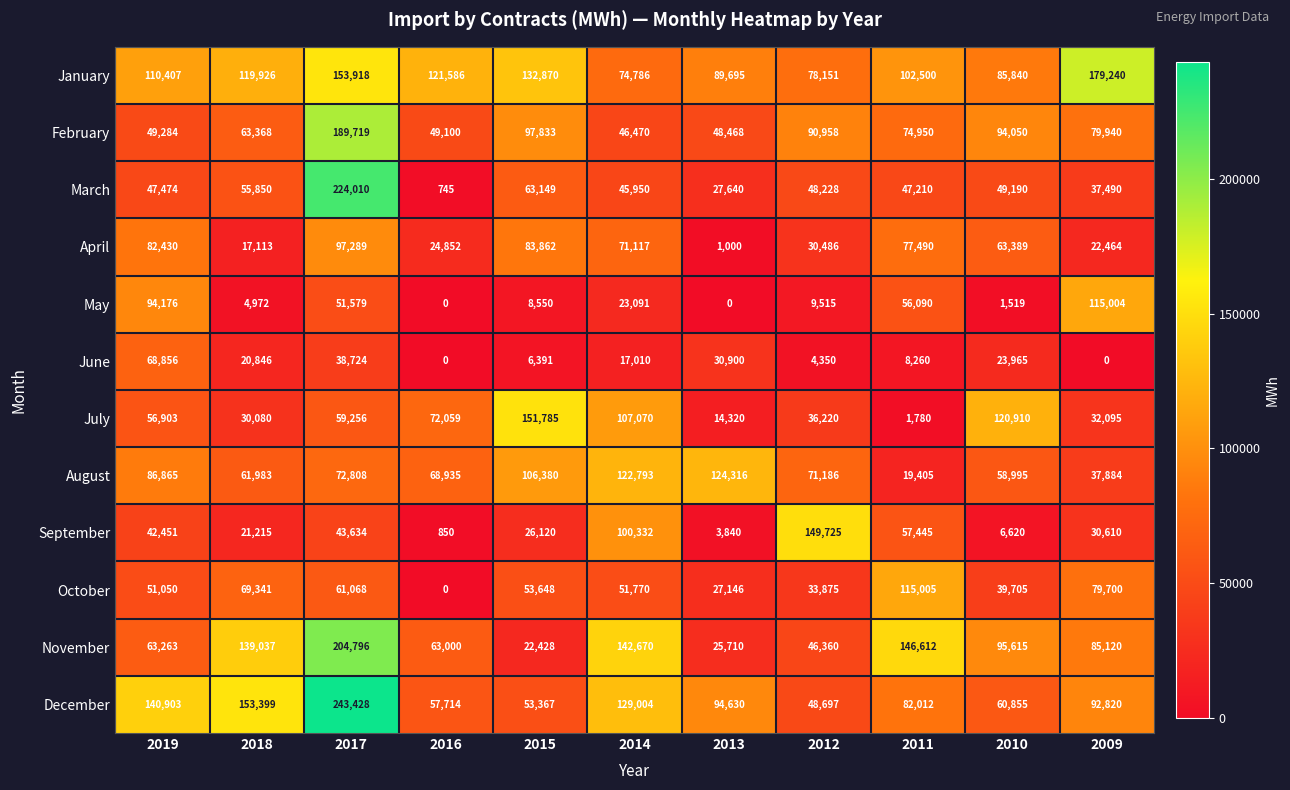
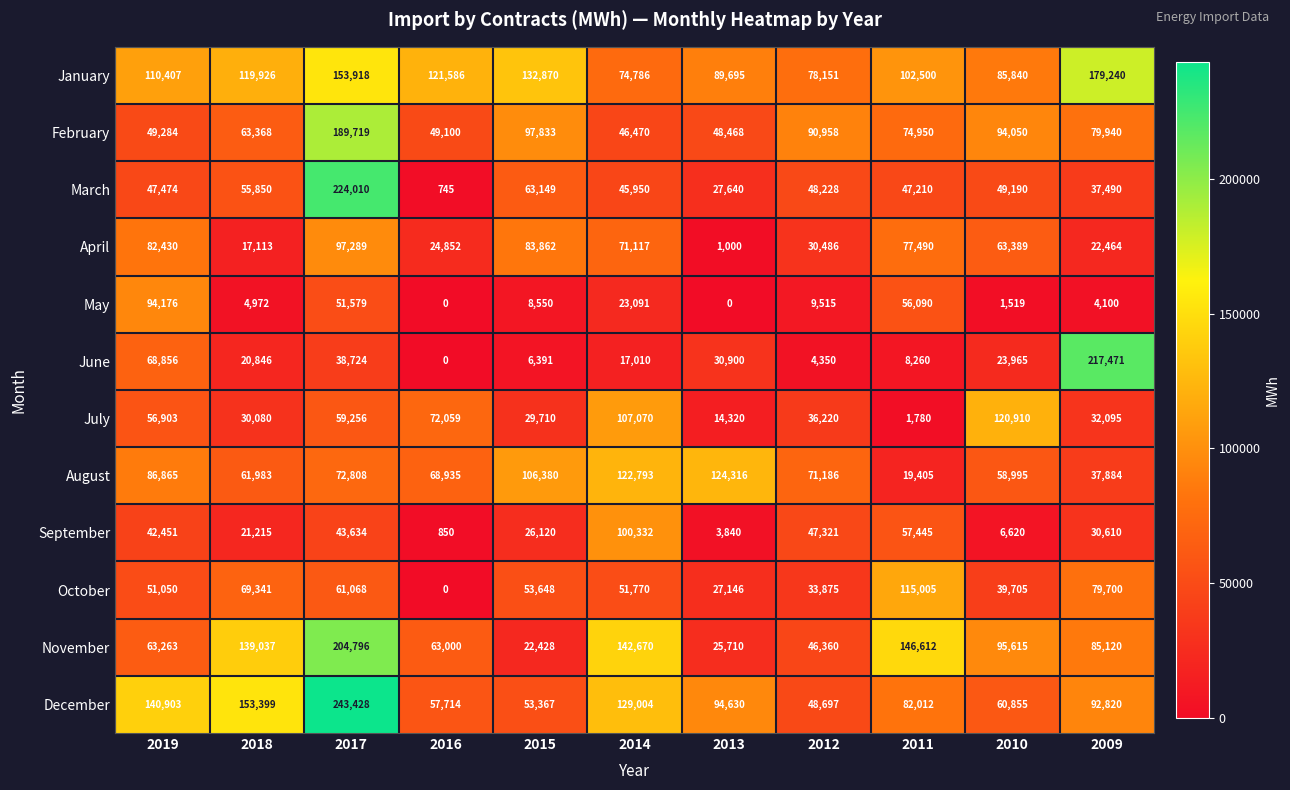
May, 2009: 115,004 -> 4,100
June, 2009: 0 -> 217,471
July, 2015: 151,785 -> 29,710
September, 2012: 149,725 -> 47,321
